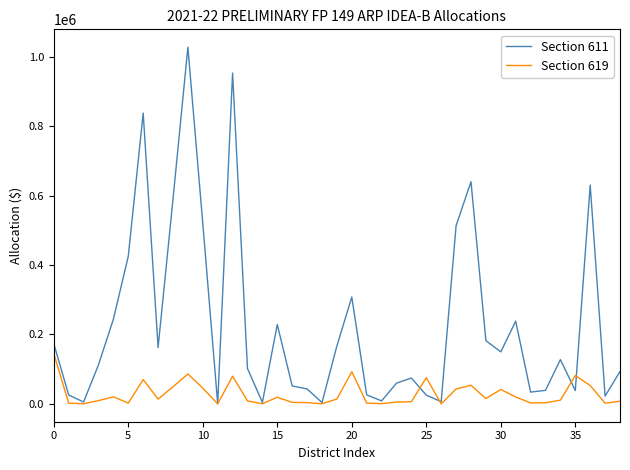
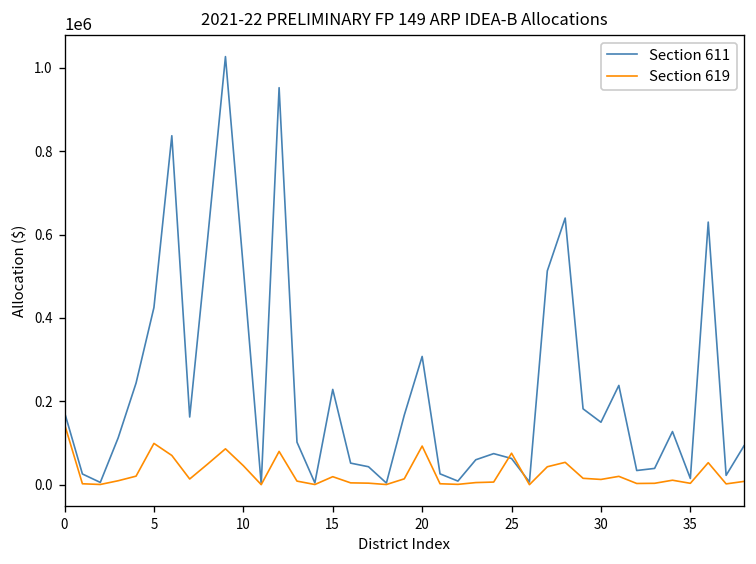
Section 619, 5: 0 -> 100000
Section 611, 25: 30000 -> 60000
Section 619, 30: 40000 -> 10000
Section 611, 35: 40000 -> 10000
Section 619, 35: 80000 -> 0
